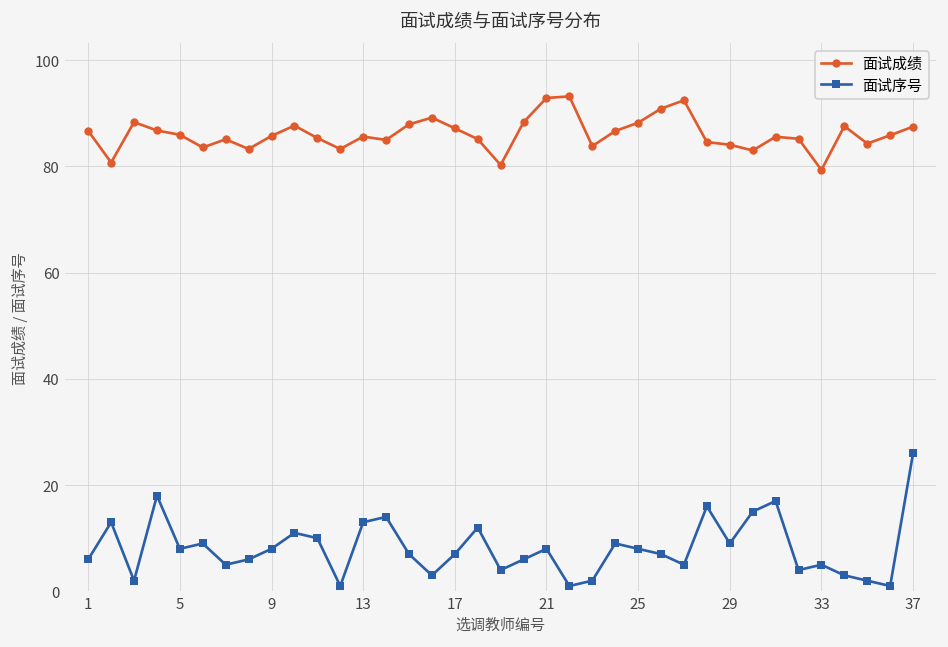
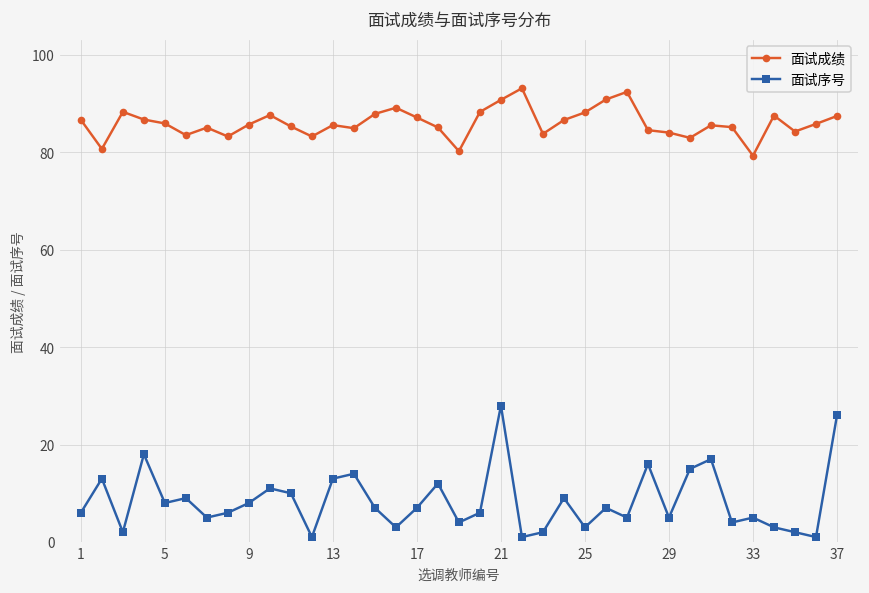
面试成绩, 21: 93 -> 91
面试序号, 21: 8 -> 28
面试序号, 25: 8 -> 3
面试序号, 29: 9 -> 5
